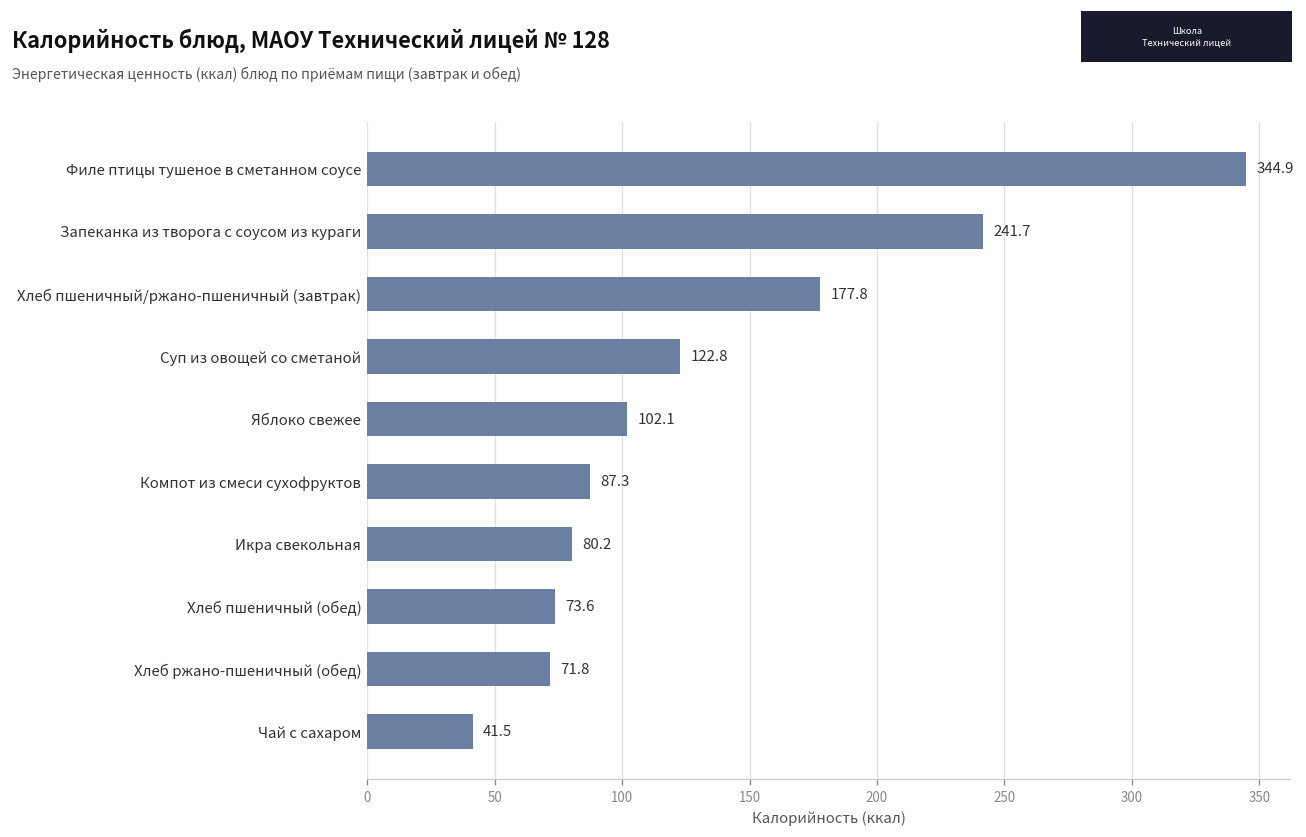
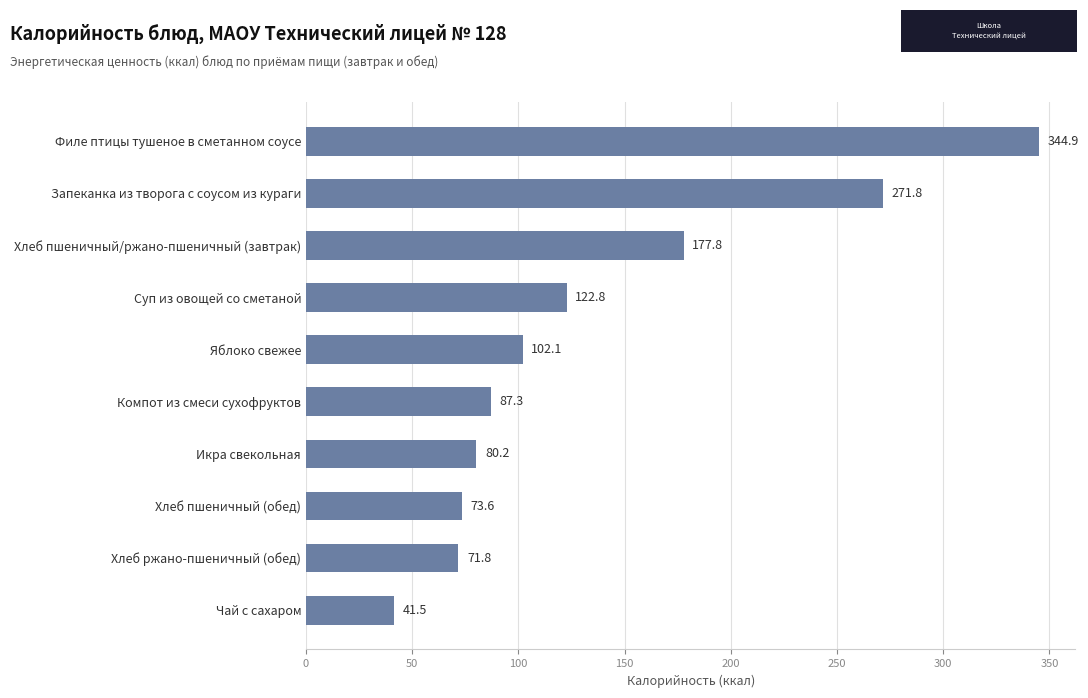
Запеканка из творога с соусом из кураги: 241.7 -> 271.8
